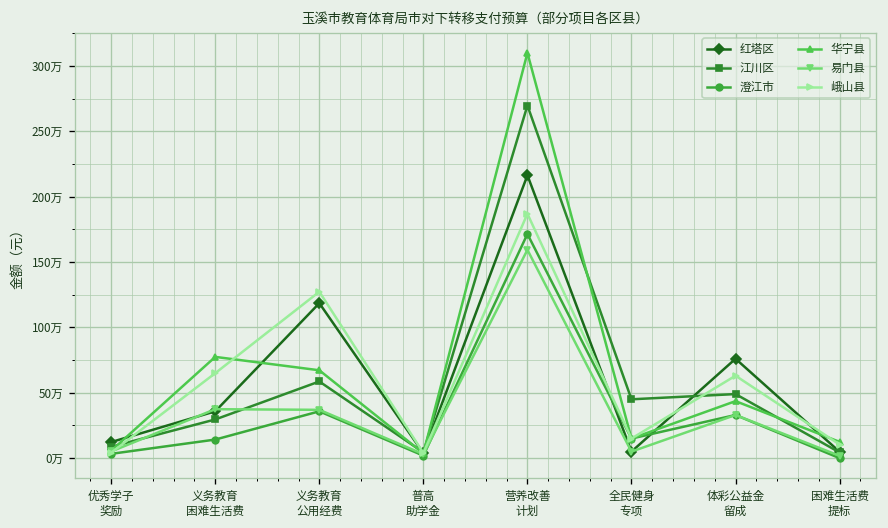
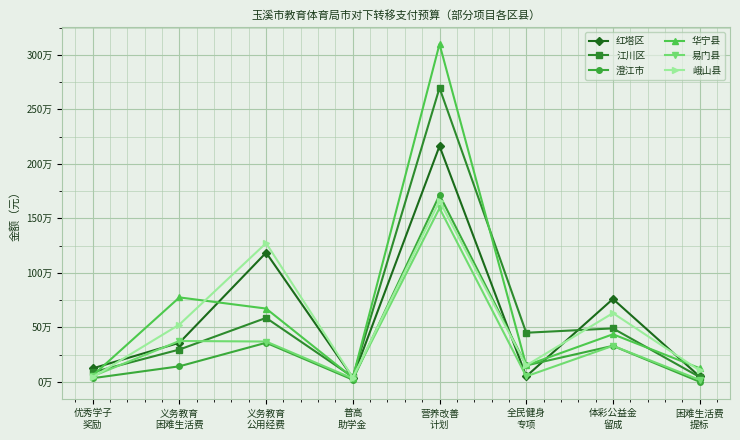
峨山县, 义务教育 困难生活费: 65万 -> 53万
峨山县, 营养改善 计划: 187万 -> 166万
